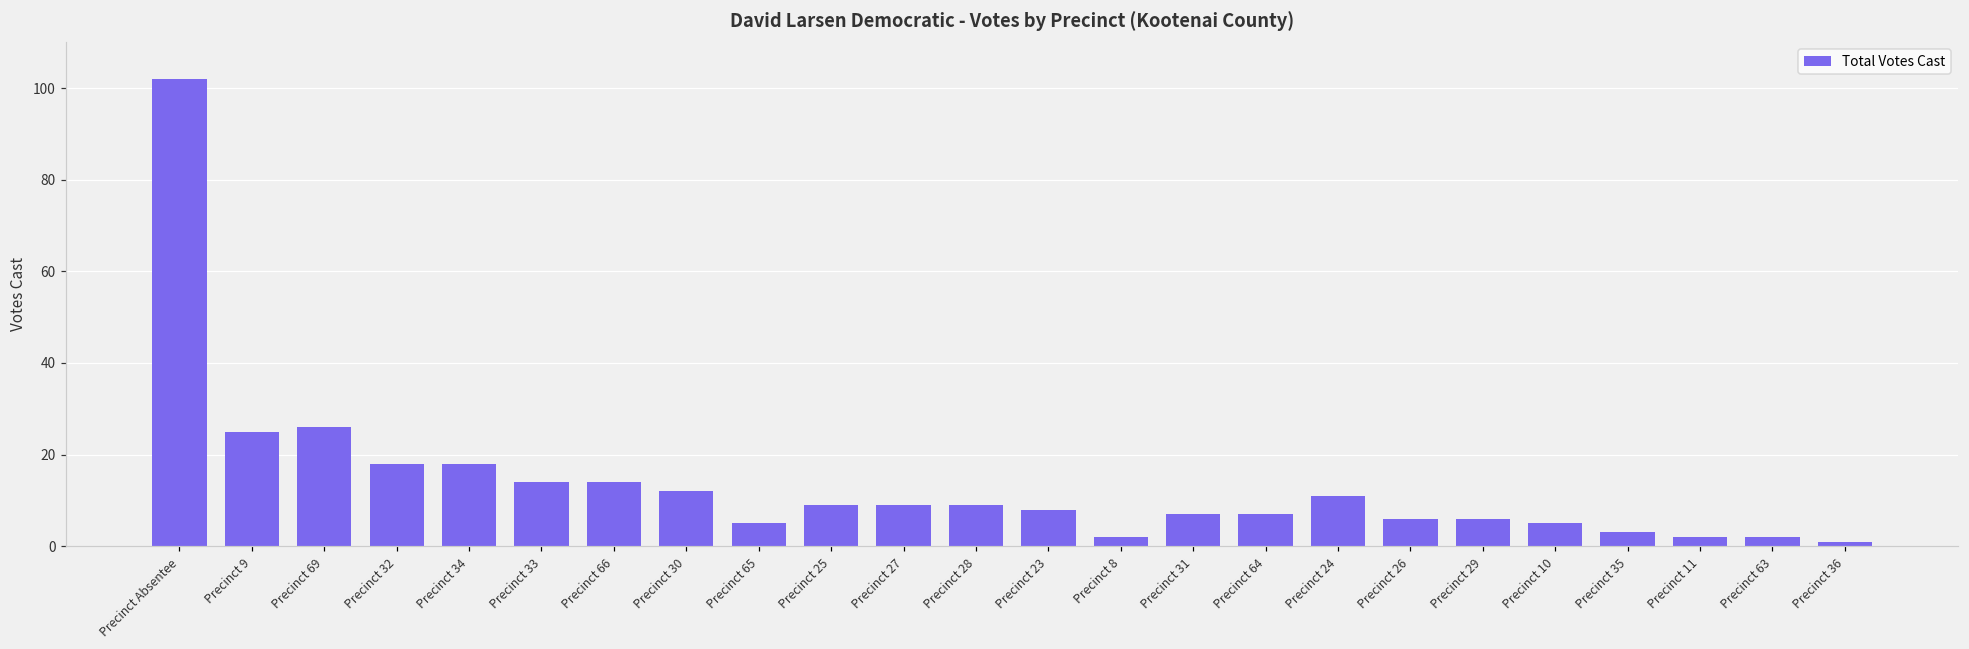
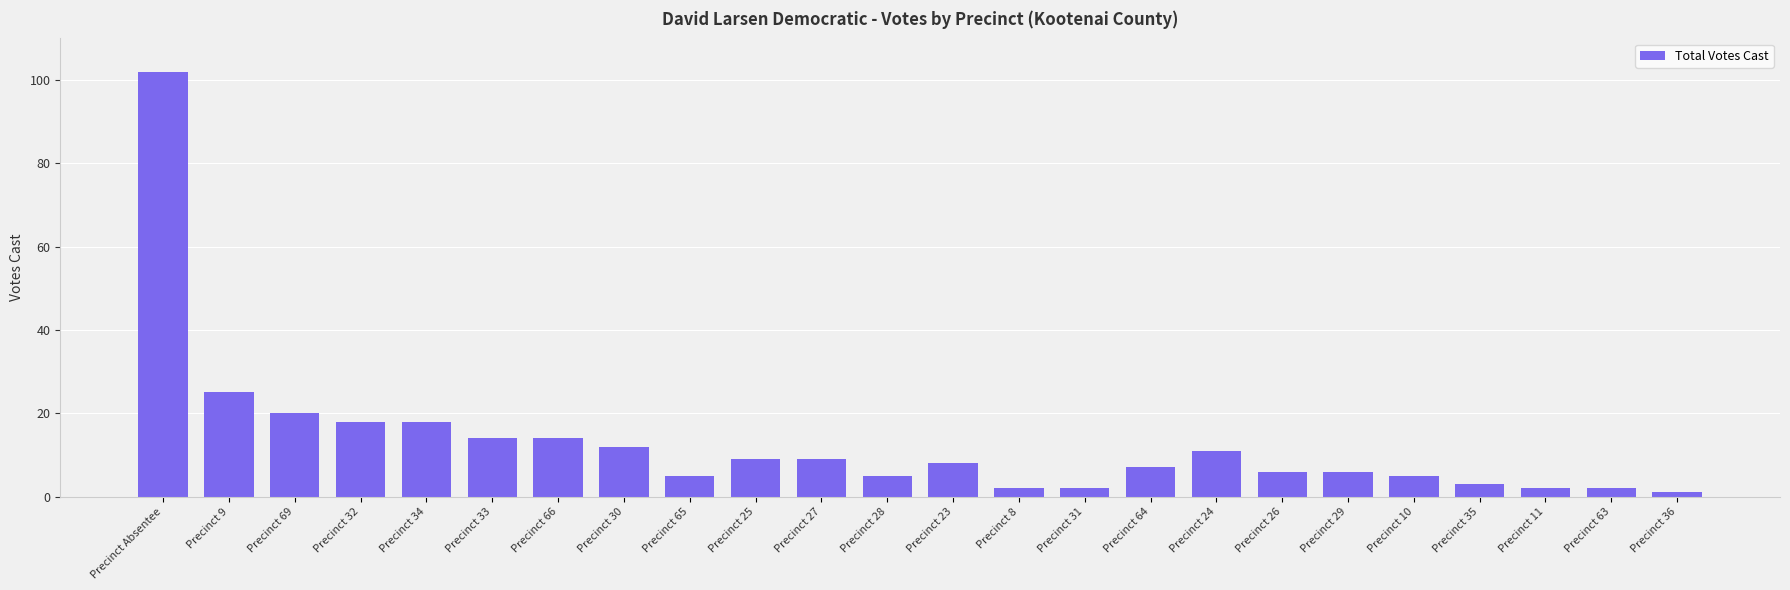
Precinct 69: 26 -> 20
Precinct 28: 9 -> 5
Precinct 31: 7 -> 2
